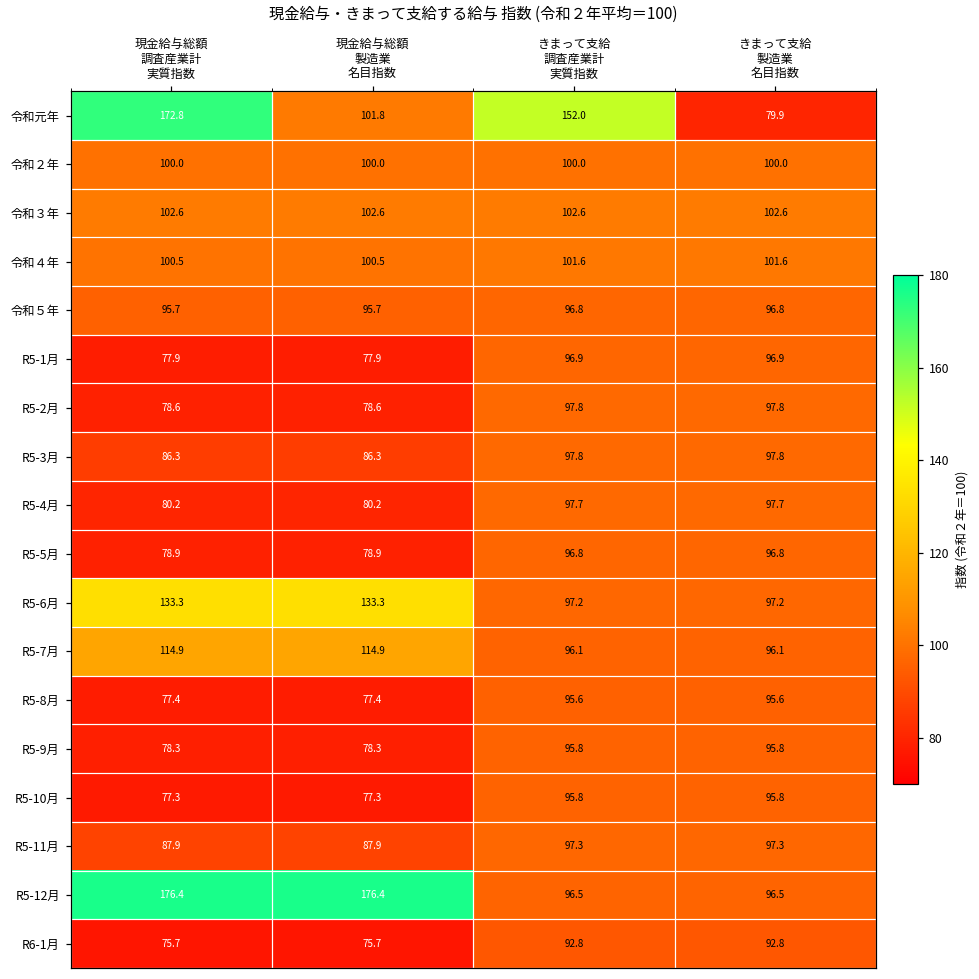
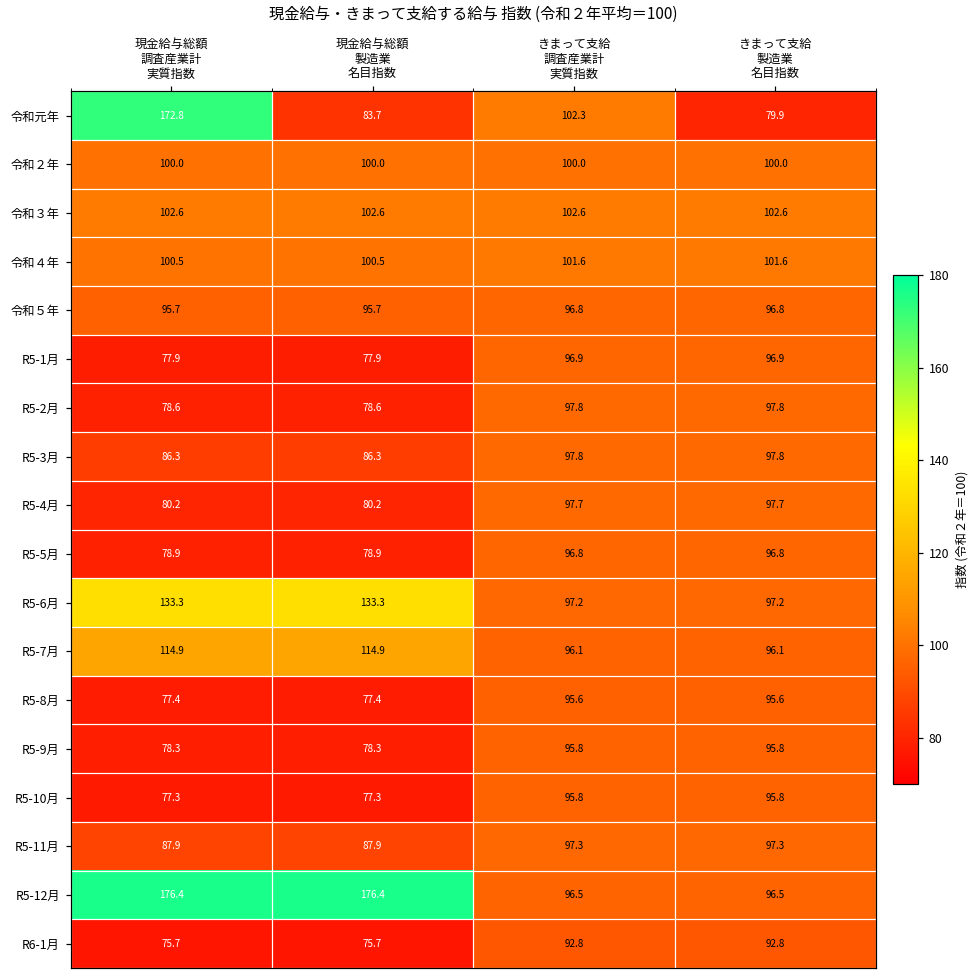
令和元年, 現金給与総額 製造業 名目指数: 101.8 -> 83.7
令和元年, きまって支給 調査産業計 実質指数: 152.0 -> 102.3
